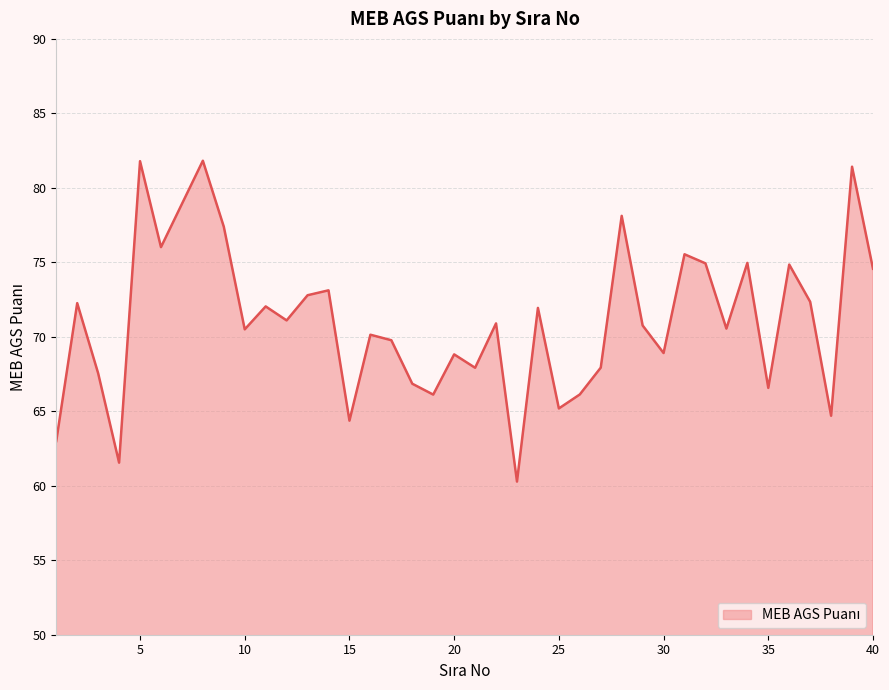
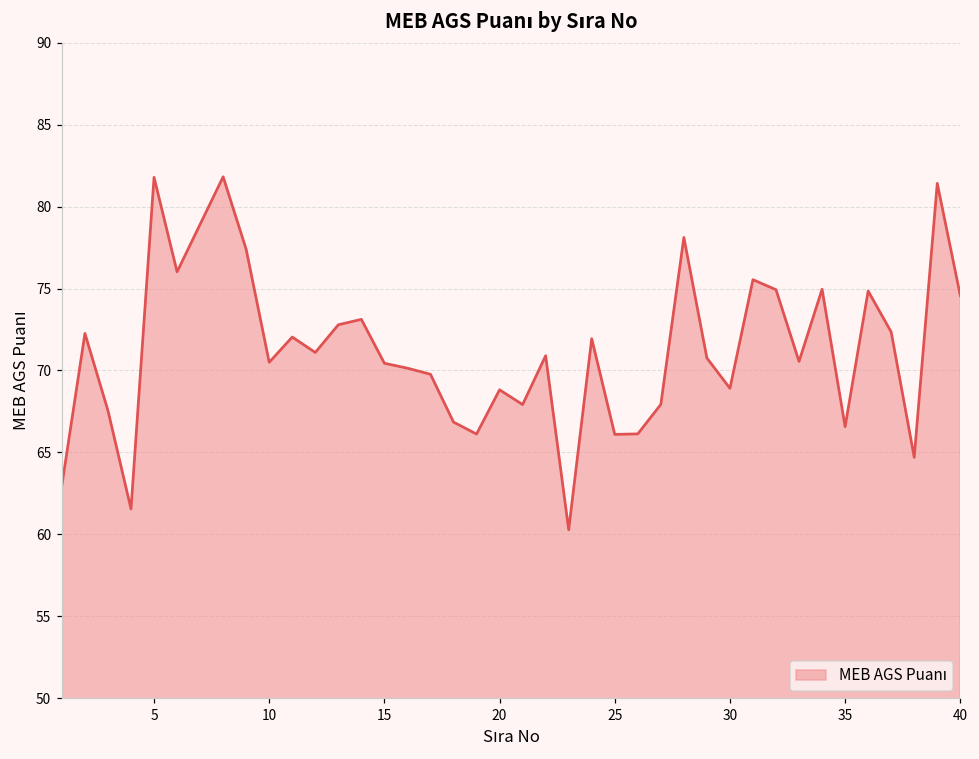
15: 64.4 -> 70.4
25: 65.2 -> 66.1
